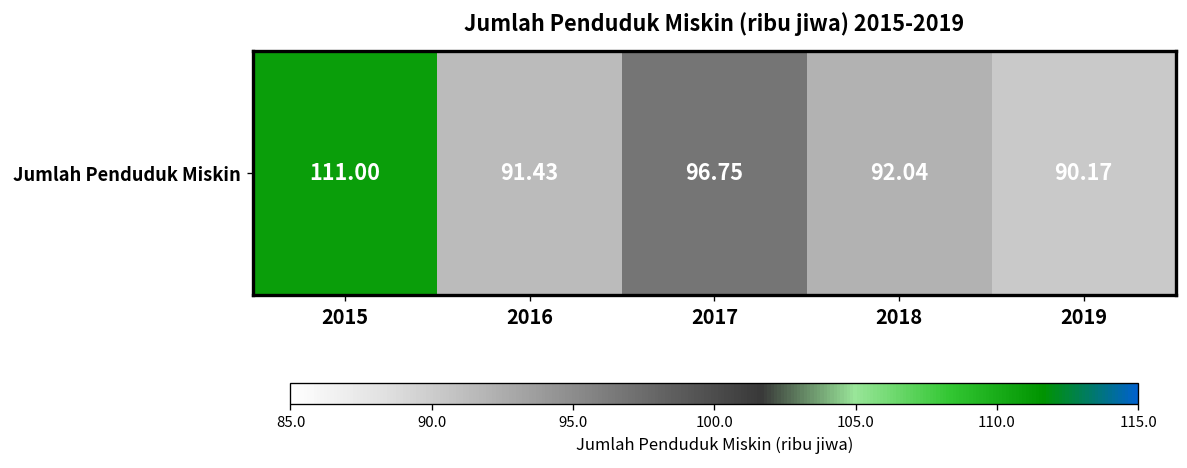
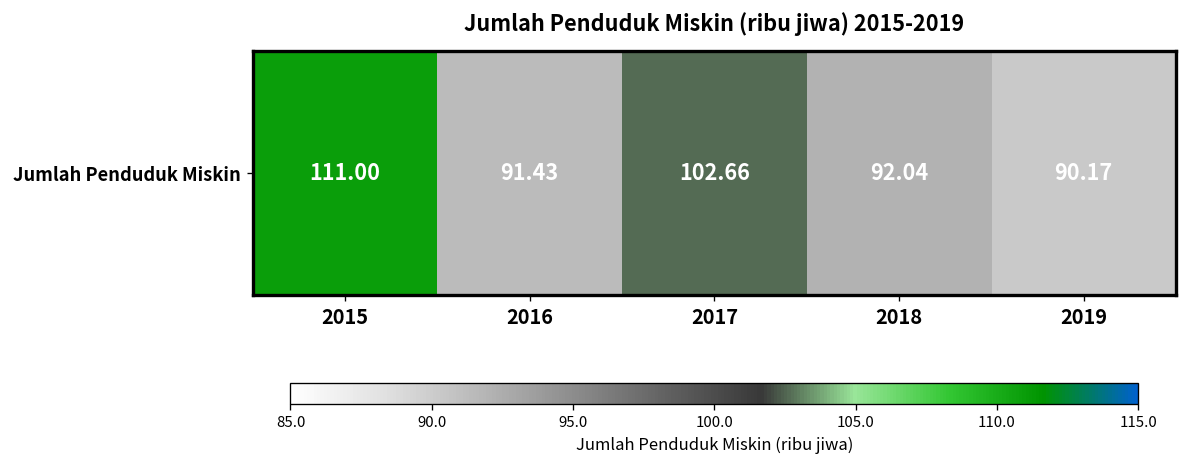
Jumlah Penduduk Miskin, 2017: 96.75 -> 102.66
